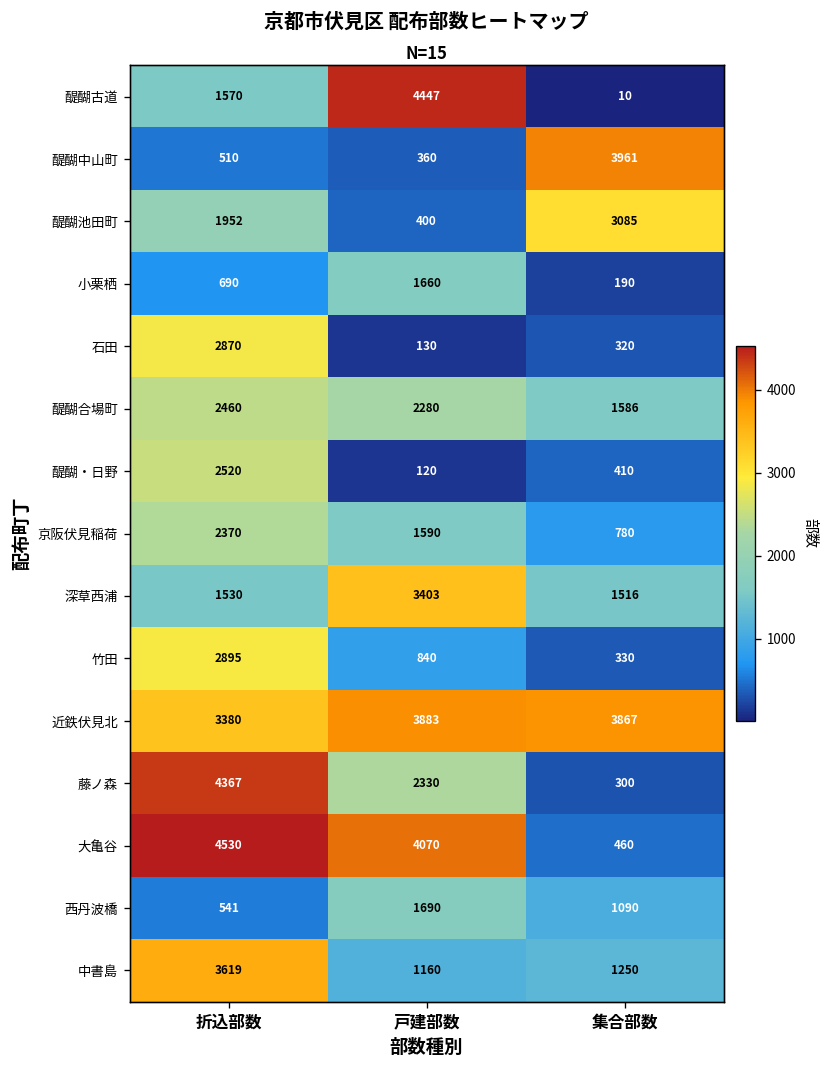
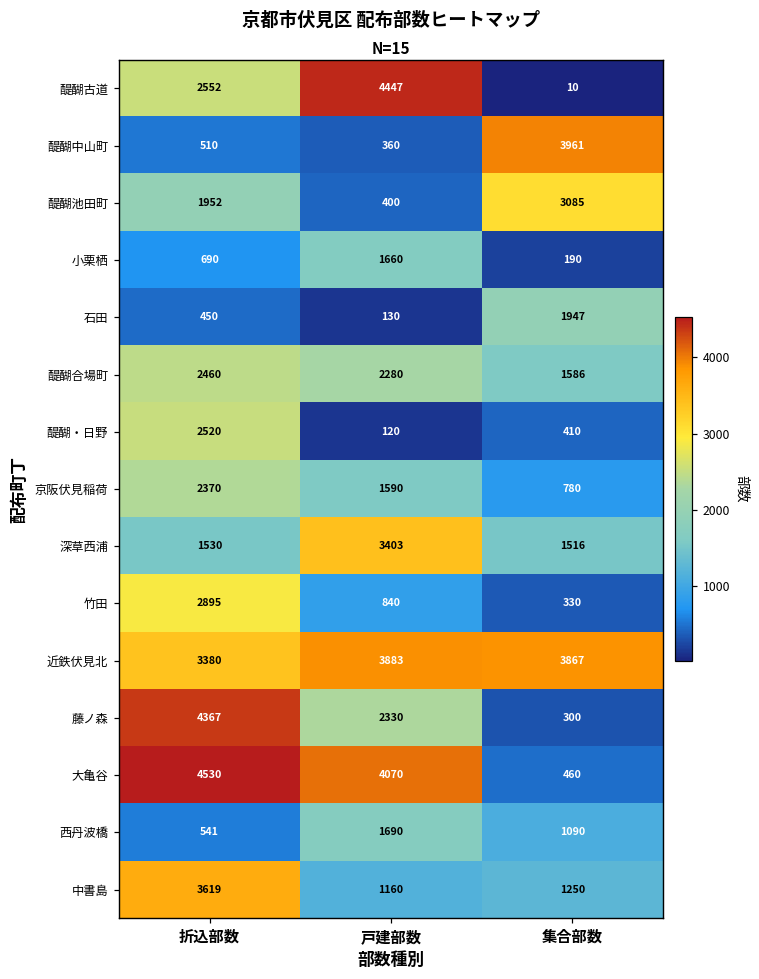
醍醐古道, 折込部数: 1570 -> 2552
石田, 折込部数: 2870 -> 450
石田, 集合部数: 320 -> 1947
